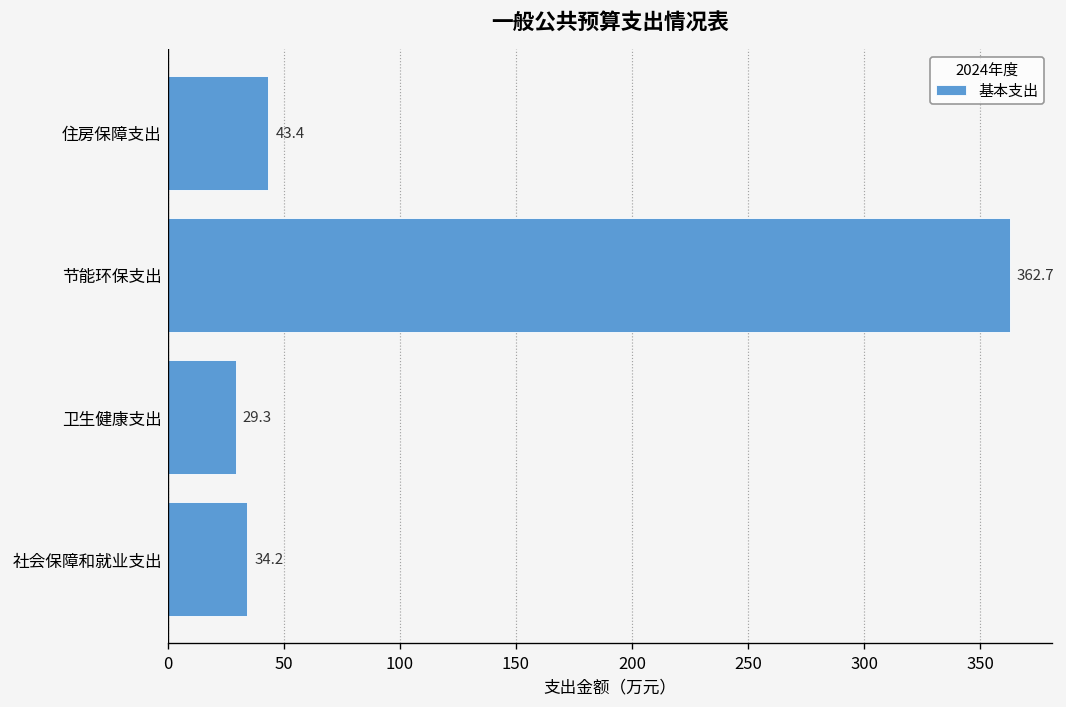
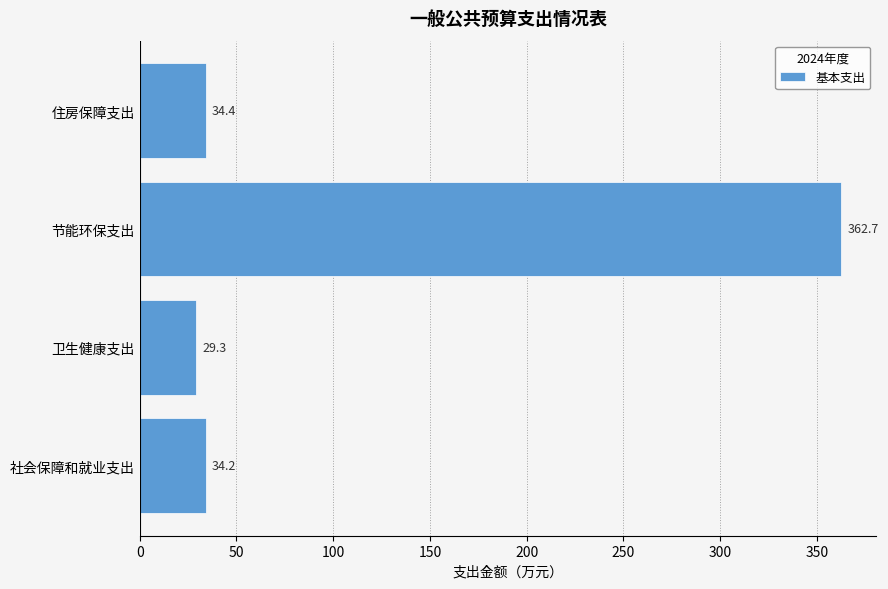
住房保障支出: 43.4 -> 34.4
